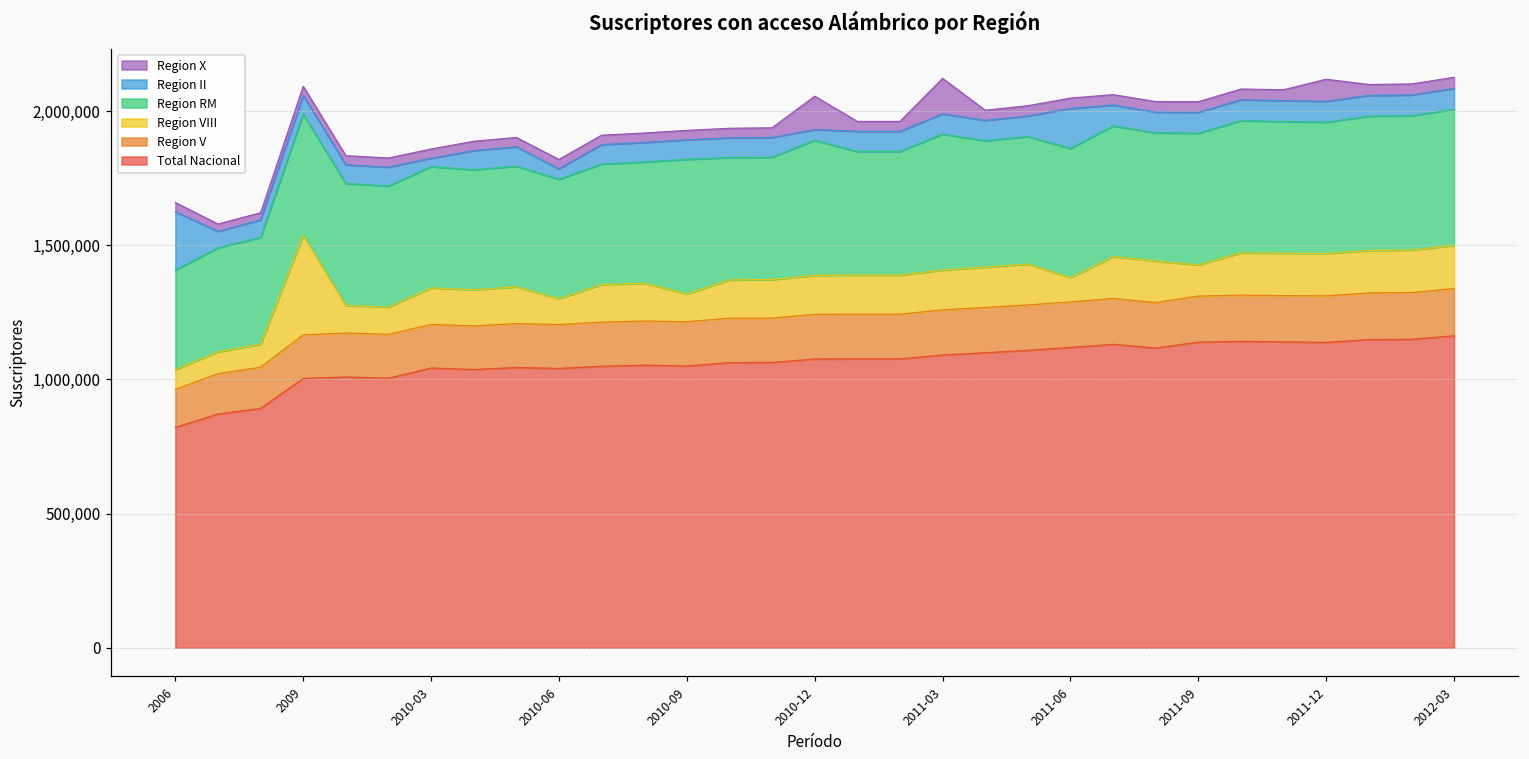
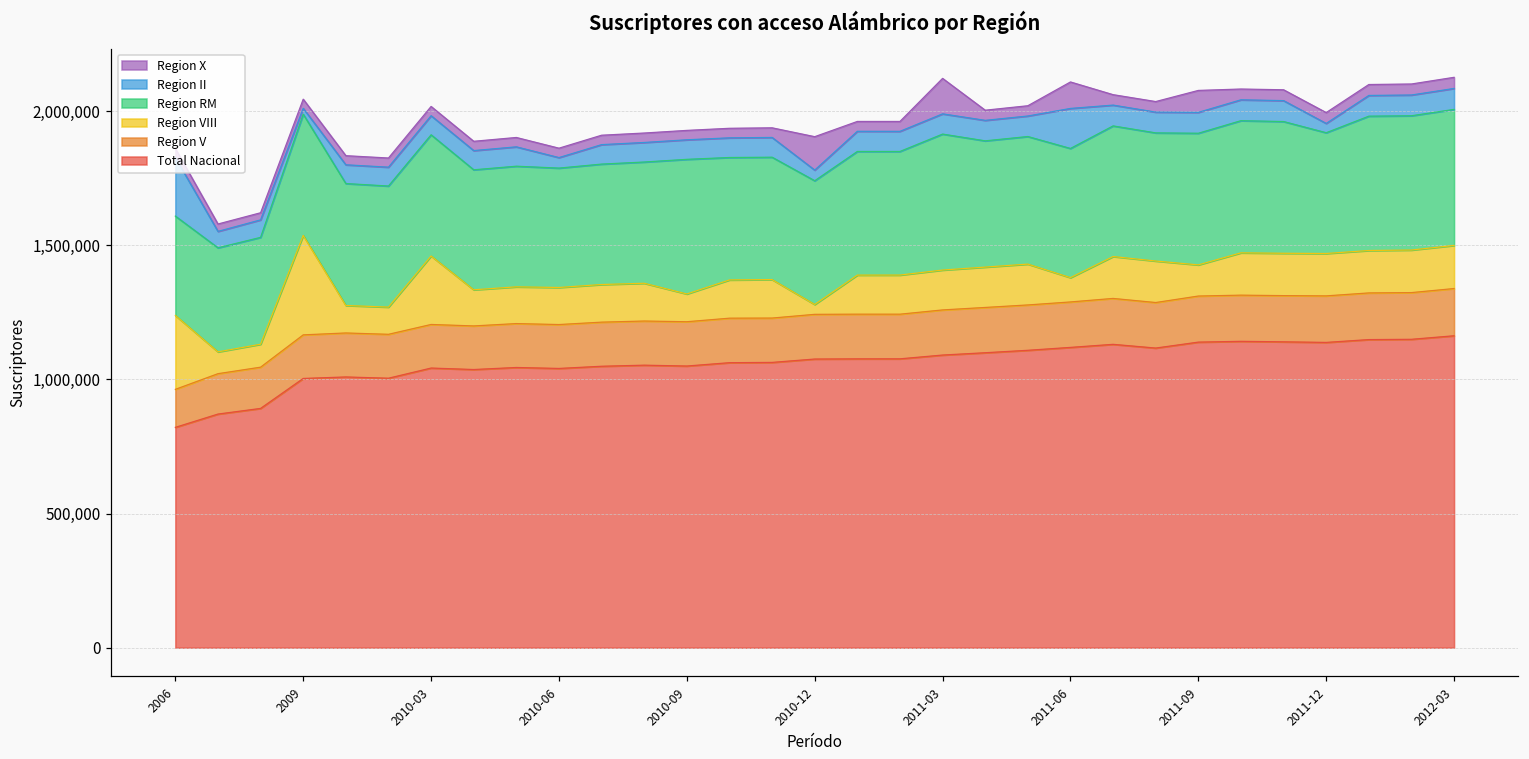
Region VIII, 2006: 70,000 -> 280,000
Region II, 2009: 70,000 -> 20,000
Region VIII, 2010-03: 140,000 -> 260,000
Region II, 2010-03: 30,000 -> 70,000
Region VIII, 2010-06: 100,000 -> 140,000
Region VIII, 2010-12: 150,000 -> 40,000
Region RM, 2010-12: 500,000 -> 460,000
Region X, 2011-06: 40,000 -> 100,000
Region X, 2011-09: 40,000 -> 80,000
Region RM, 2011-12: 490,000 -> 450,000
Region II, 2011-12: 80,000 -> 30,000
Region X, 2011-12: 80,000 -> 40,000
